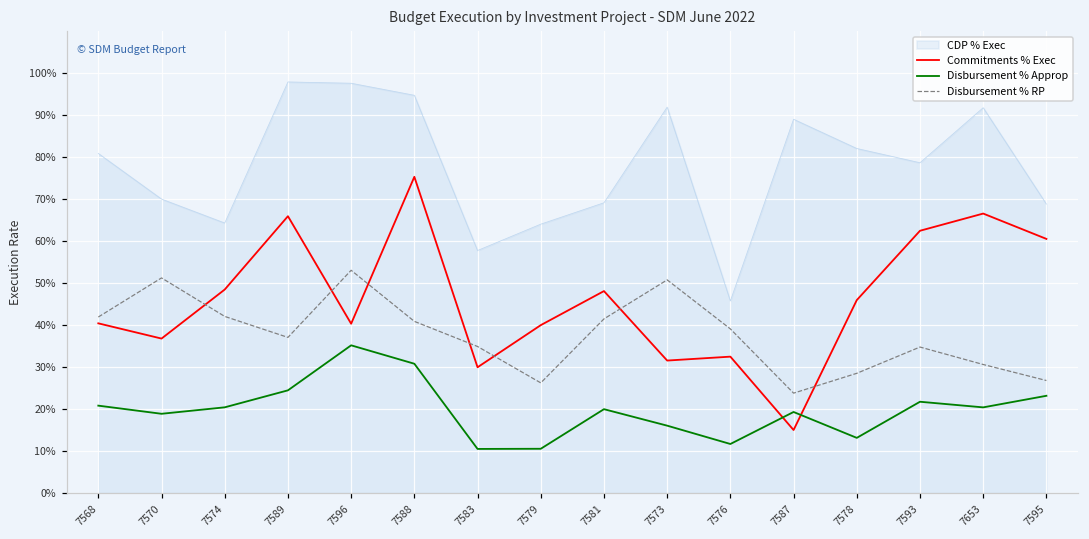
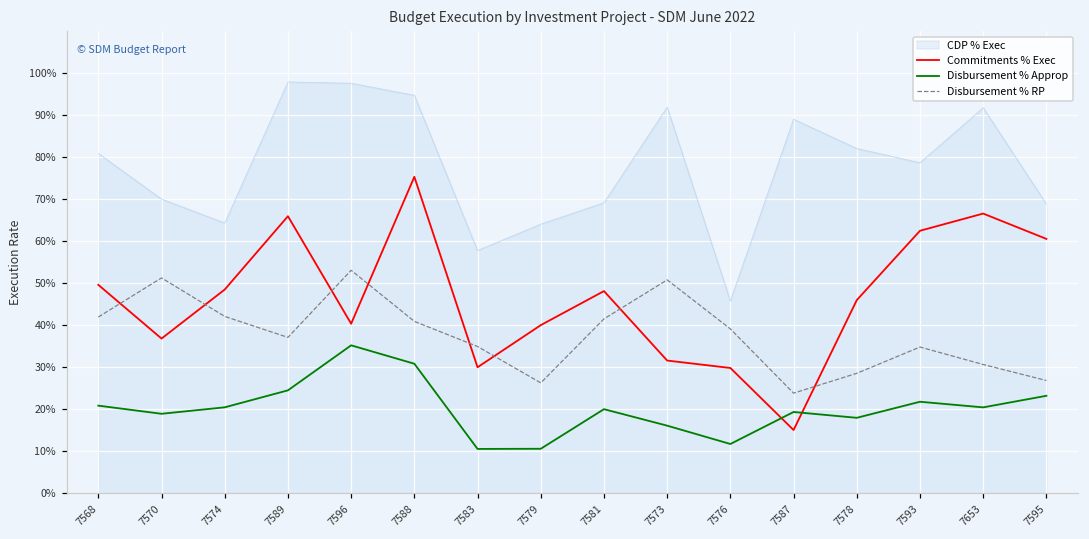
Commitments % Exec, 7568: 40% -> 50%
Commitments % Exec, 7576: 32% -> 30%
Disbursement % Approp, 7578: 13% -> 18%
